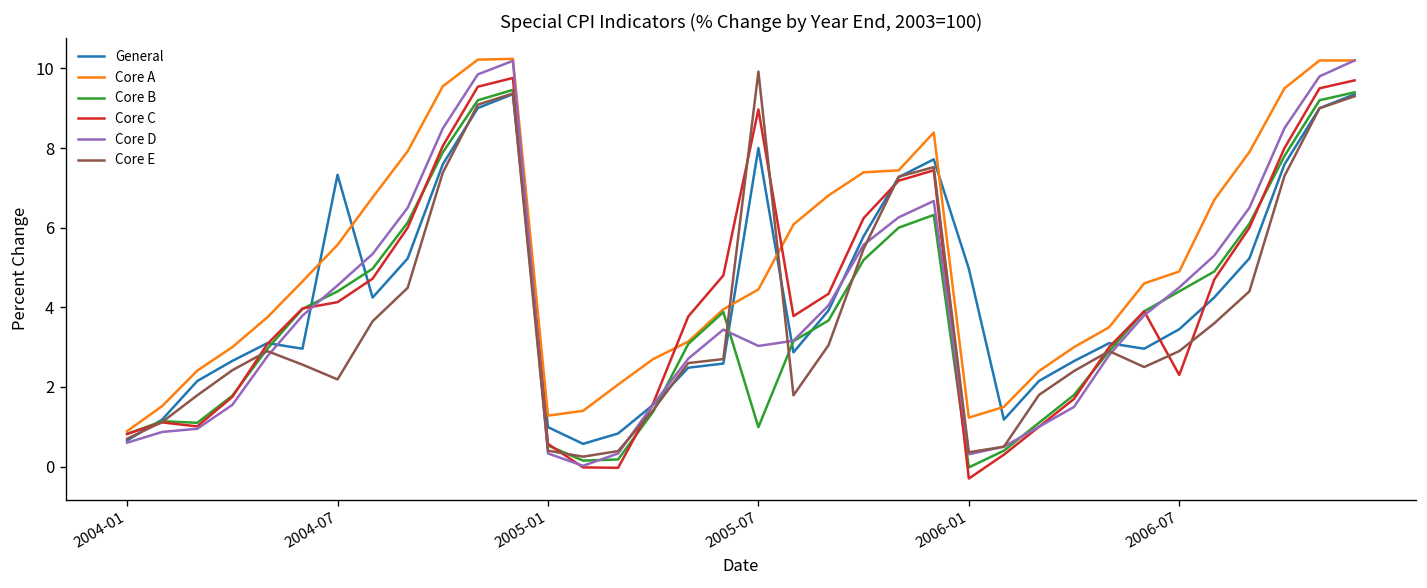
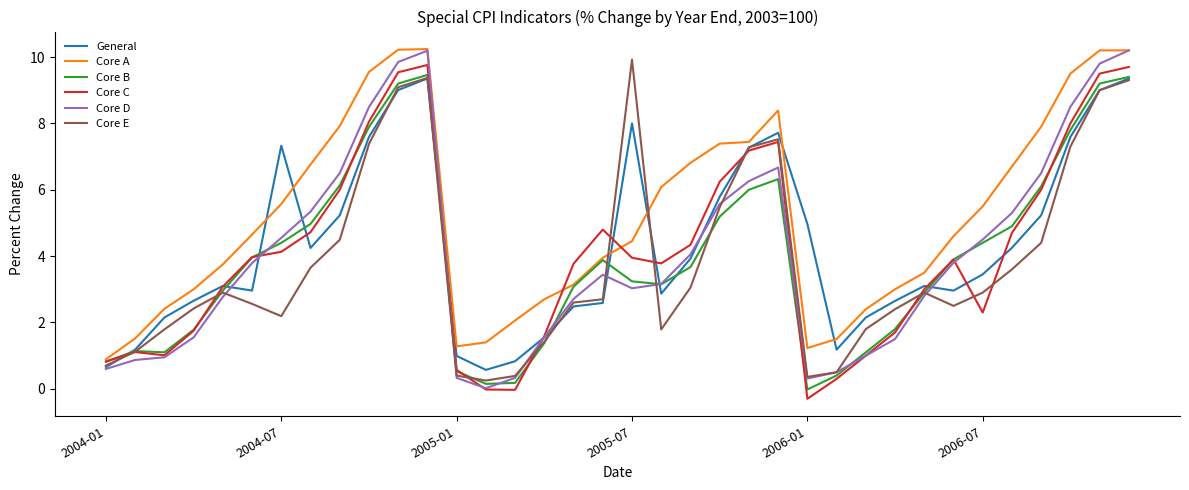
Core B, 2005-07: 1.0 -> 3.2
Core C, 2005-07: 9.0 -> 4.0
Core A, 2006-07: 4.9 -> 5.5
